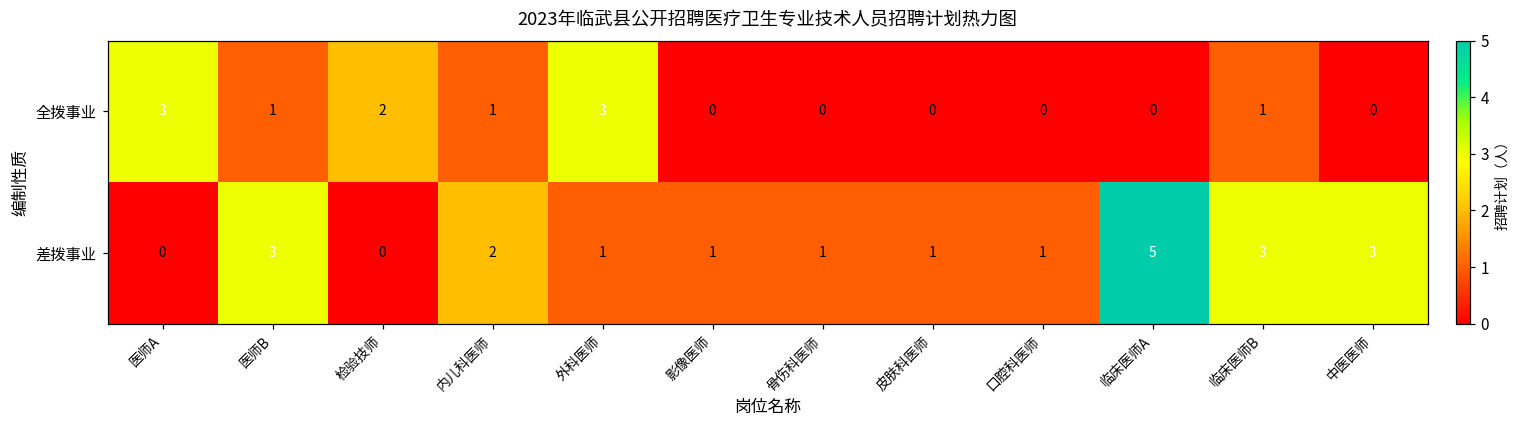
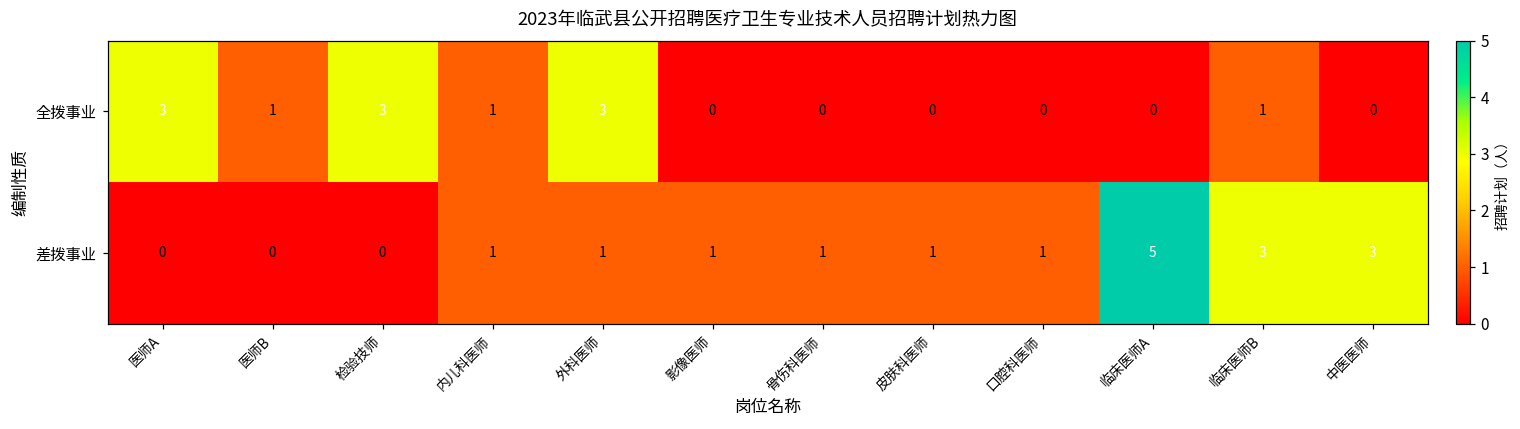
全拨事业, 检验技师: 2 -> 3
差拨事业, 医师B: 3 -> 0
差拨事业, 内儿科医师: 2 -> 1
